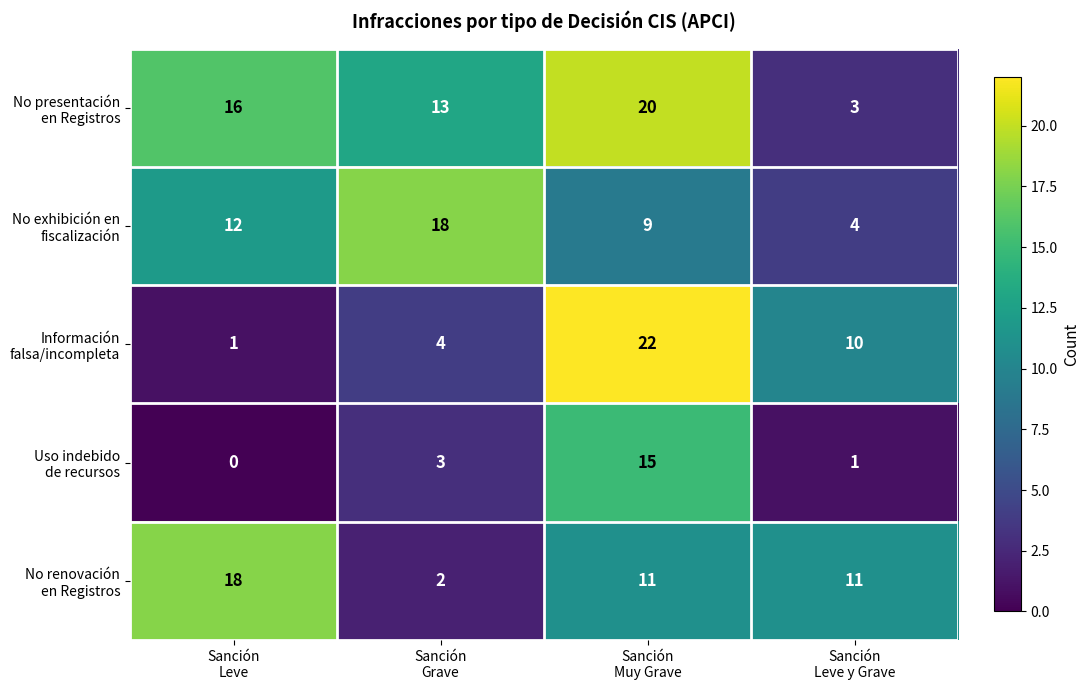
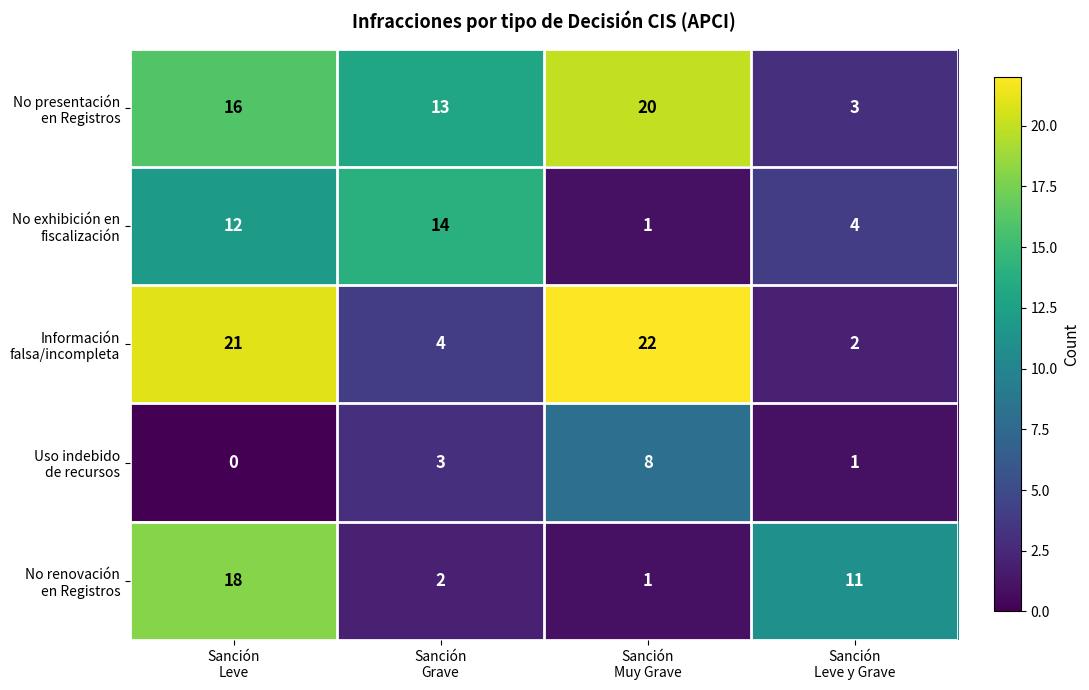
No exhibición en fiscalización, Sanción Grave: 18 -> 14
No exhibición en fiscalización, Sanción Muy Grave: 9 -> 1
Información falsa/incompleta, Sanción Leve: 1 -> 21
Información falsa/incompleta, Sanción Leve y Grave: 10 -> 2
Uso indebido de recursos, Sanción Muy Grave: 15 -> 8
No renovación en Registros, Sanción Muy Grave: 11 -> 1
